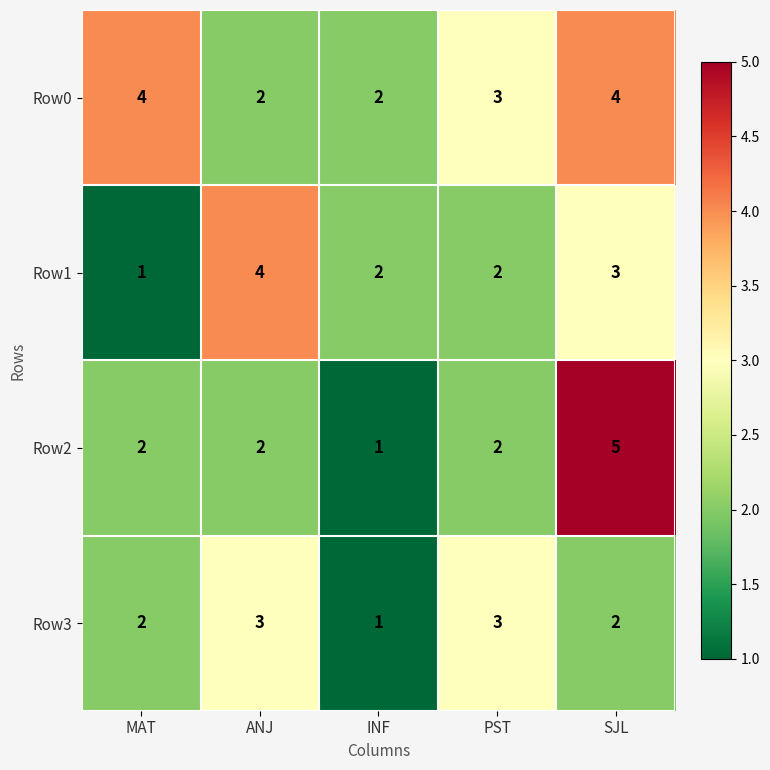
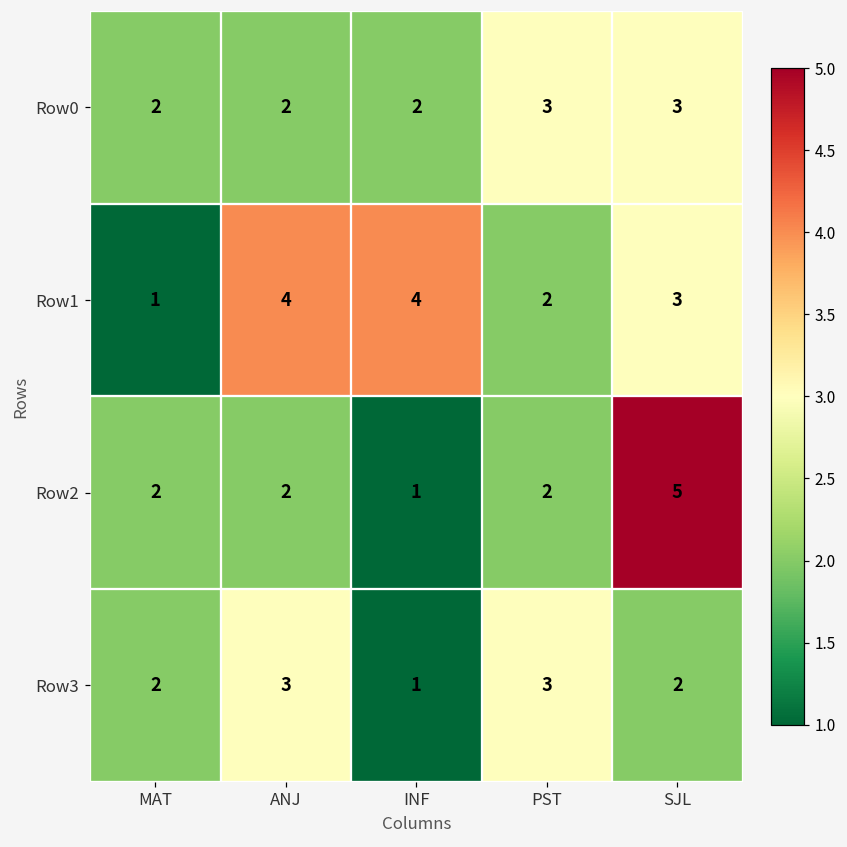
Row0, MAT: 4 -> 2
Row0, SJL: 4 -> 3
Row1, INF: 2 -> 4
